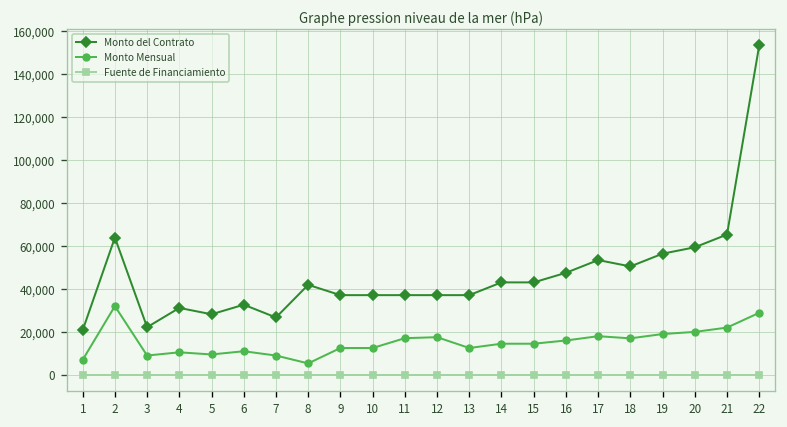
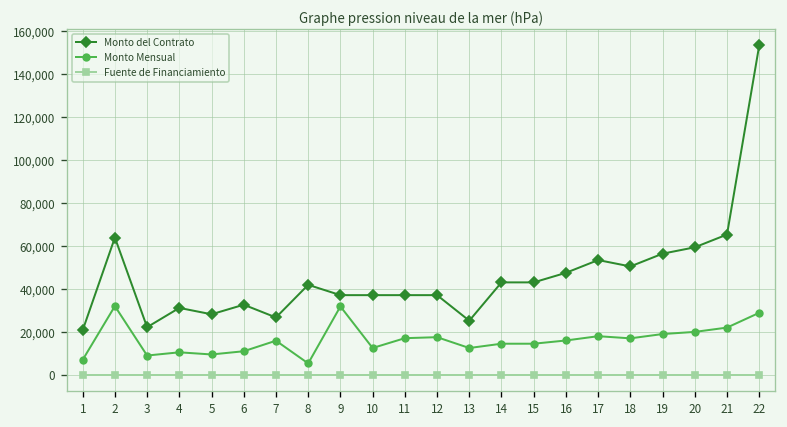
Monto Mensual, 7: 9,000 -> 16,000
Monto Mensual, 9: 13,000 -> 32,000
Monto del Contrato, 13: 37,000 -> 25,000
